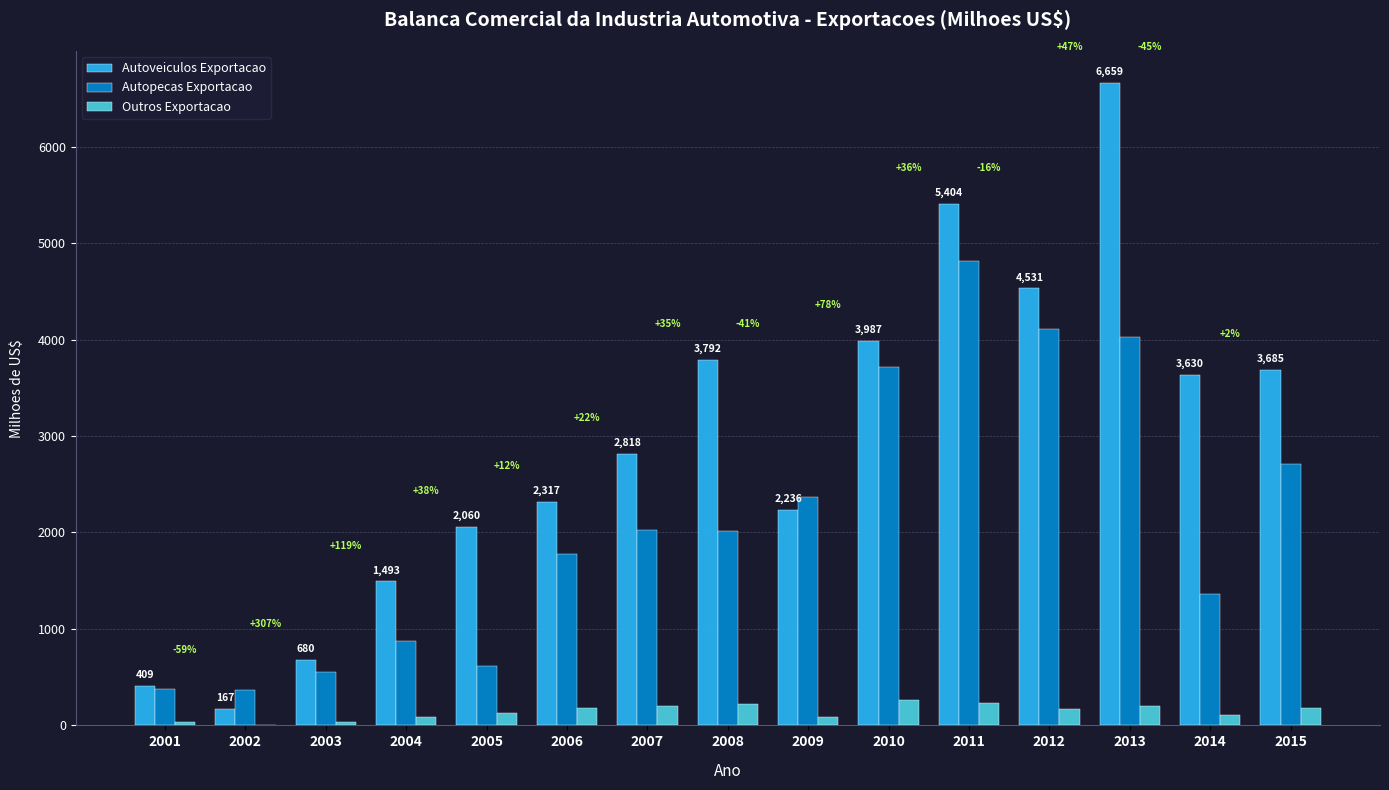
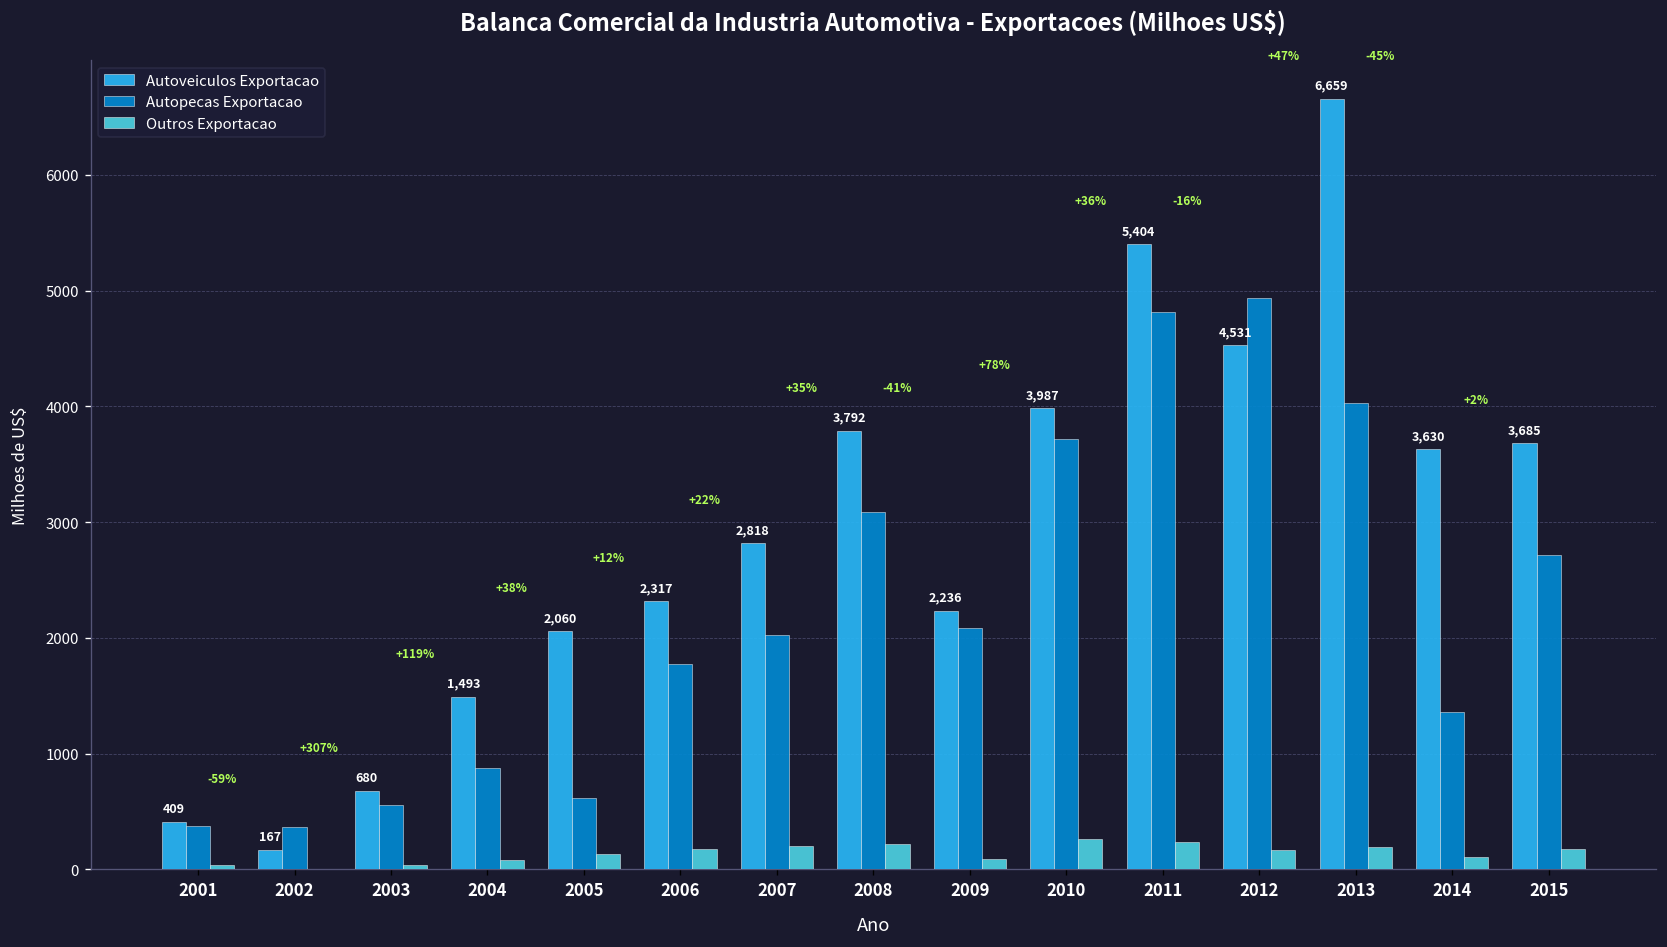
Autopecas Exportacao, 2008: 2000 -> 3100
Autopecas Exportacao, 2009: 2400 -> 2100
Autopecas Exportacao, 2012: 4100 -> 4900
